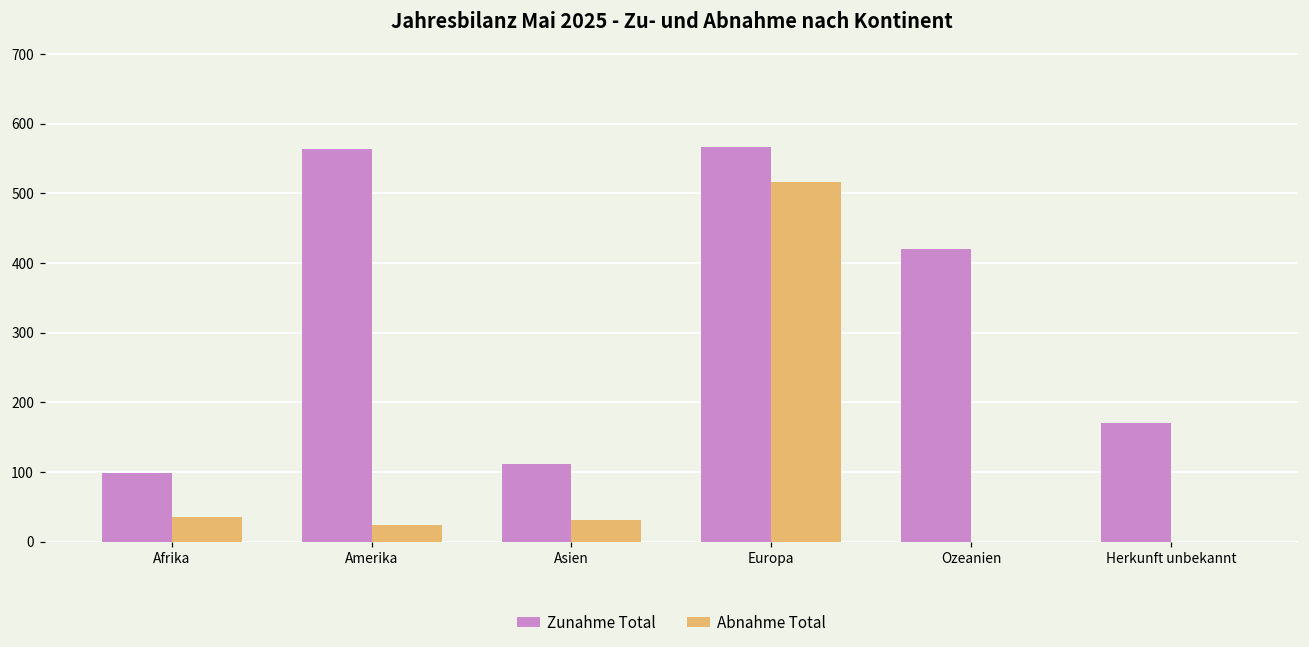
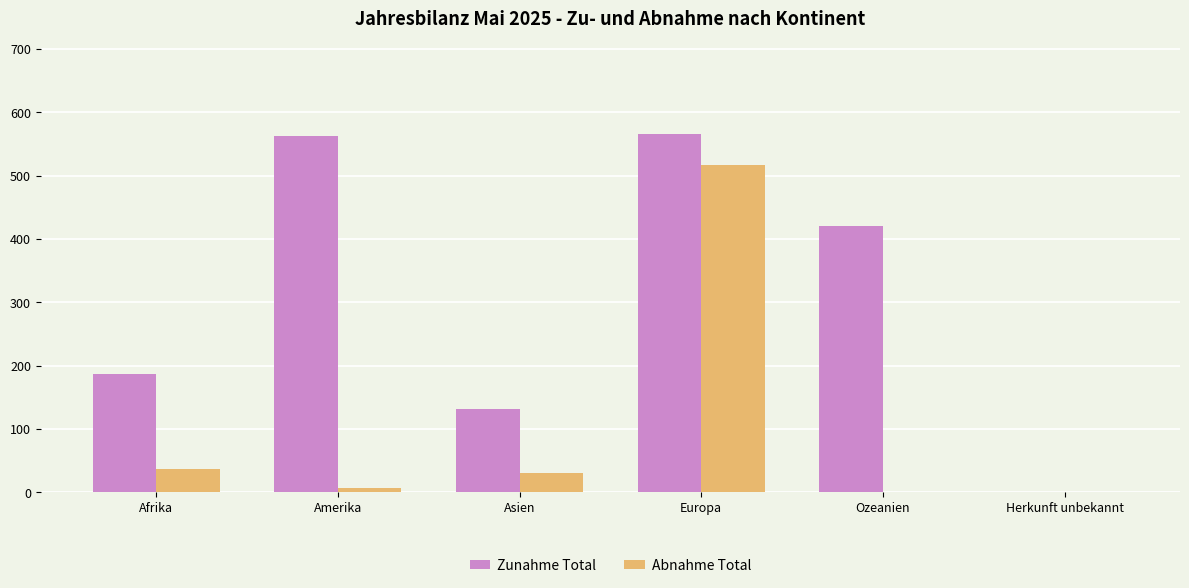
Zunahme Total, Afrika: 100 -> 190
Abnahme Total, Amerika: 20 -> 10
Zunahme Total, Asien: 110 -> 130
Zunahme Total, Herkunft unbekannt: 170 -> 0
